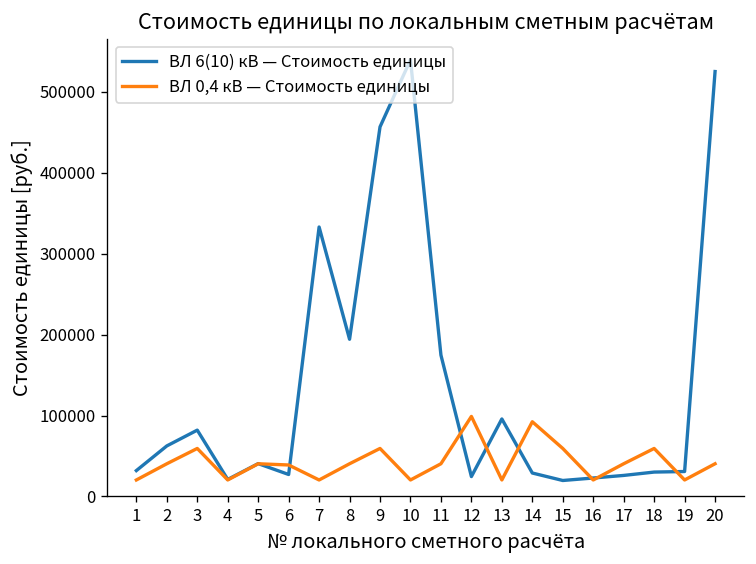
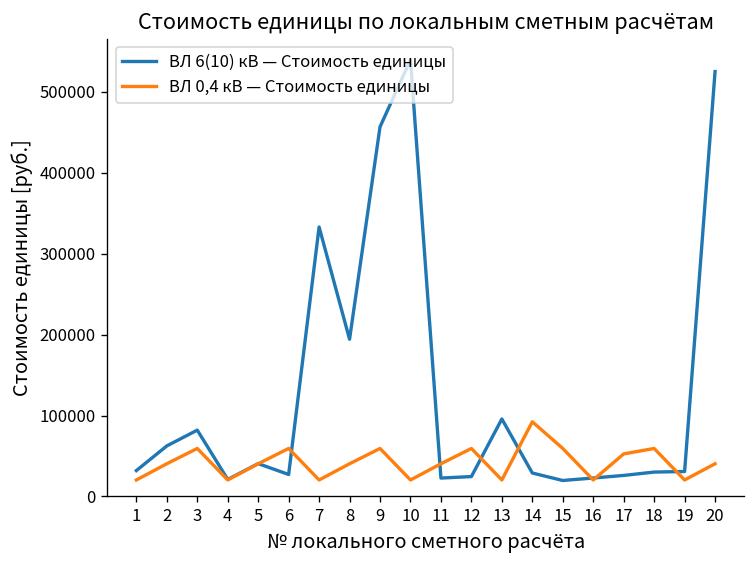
ВЛ 0,4 кВ — Стоимость единицы, 6: 40000 -> 60000
ВЛ 6(10) кВ — Стоимость единицы, 11: 170000 -> 20000
ВЛ 0,4 кВ — Стоимость единицы, 12: 100000 -> 60000
ВЛ 0,4 кВ — Стоимость единицы, 17: 40000 -> 50000
